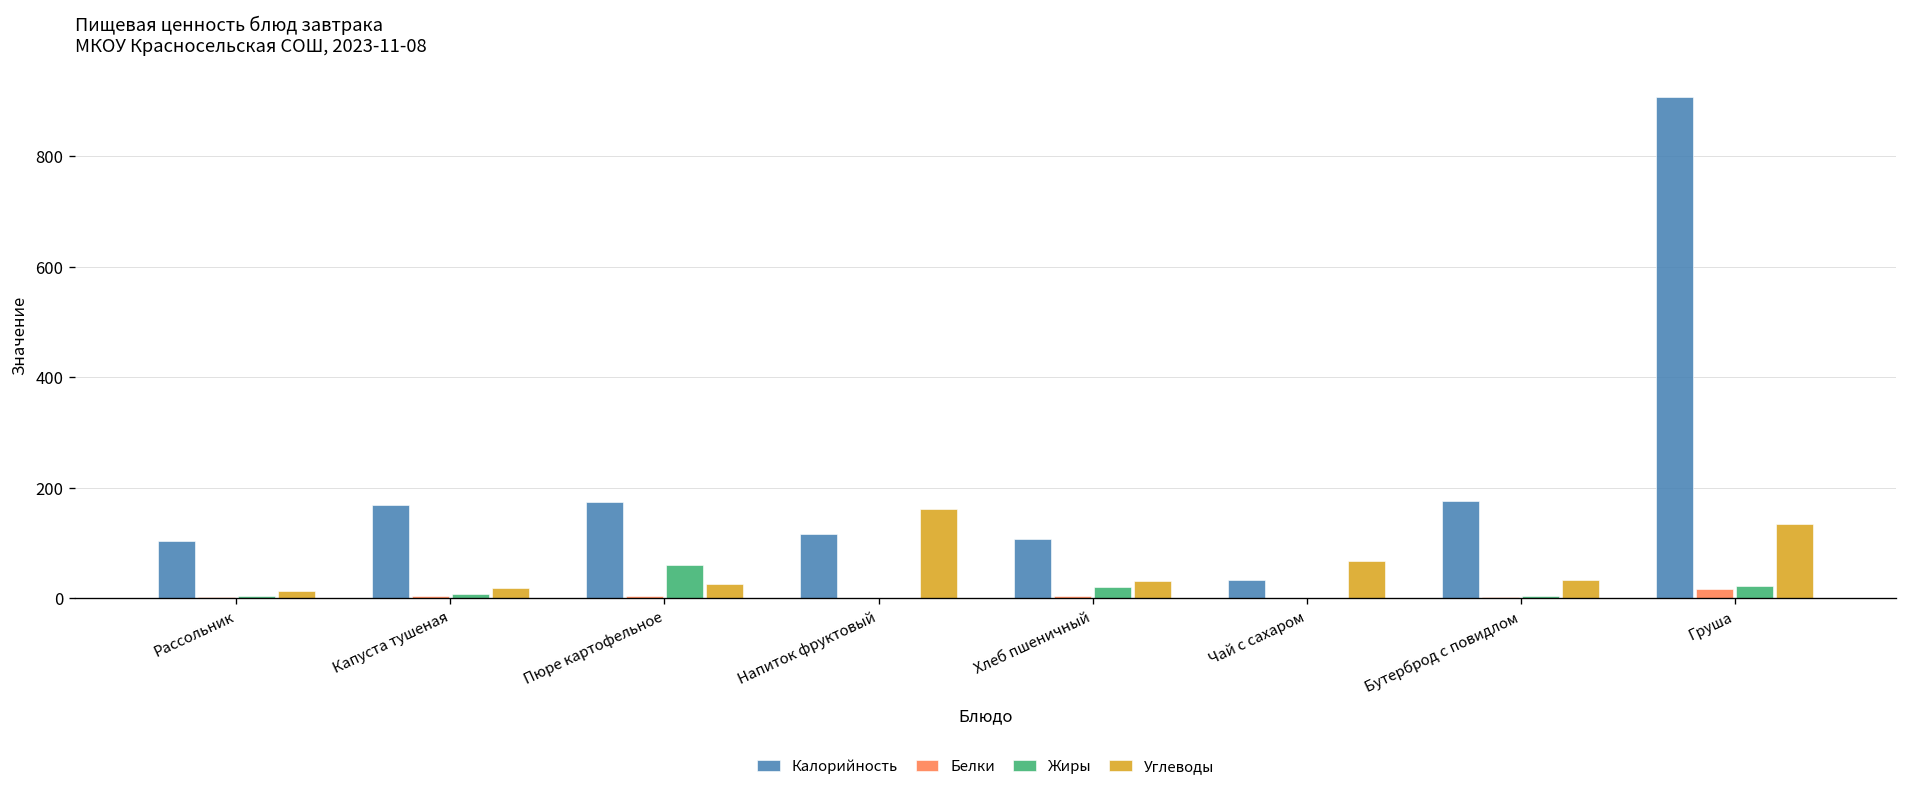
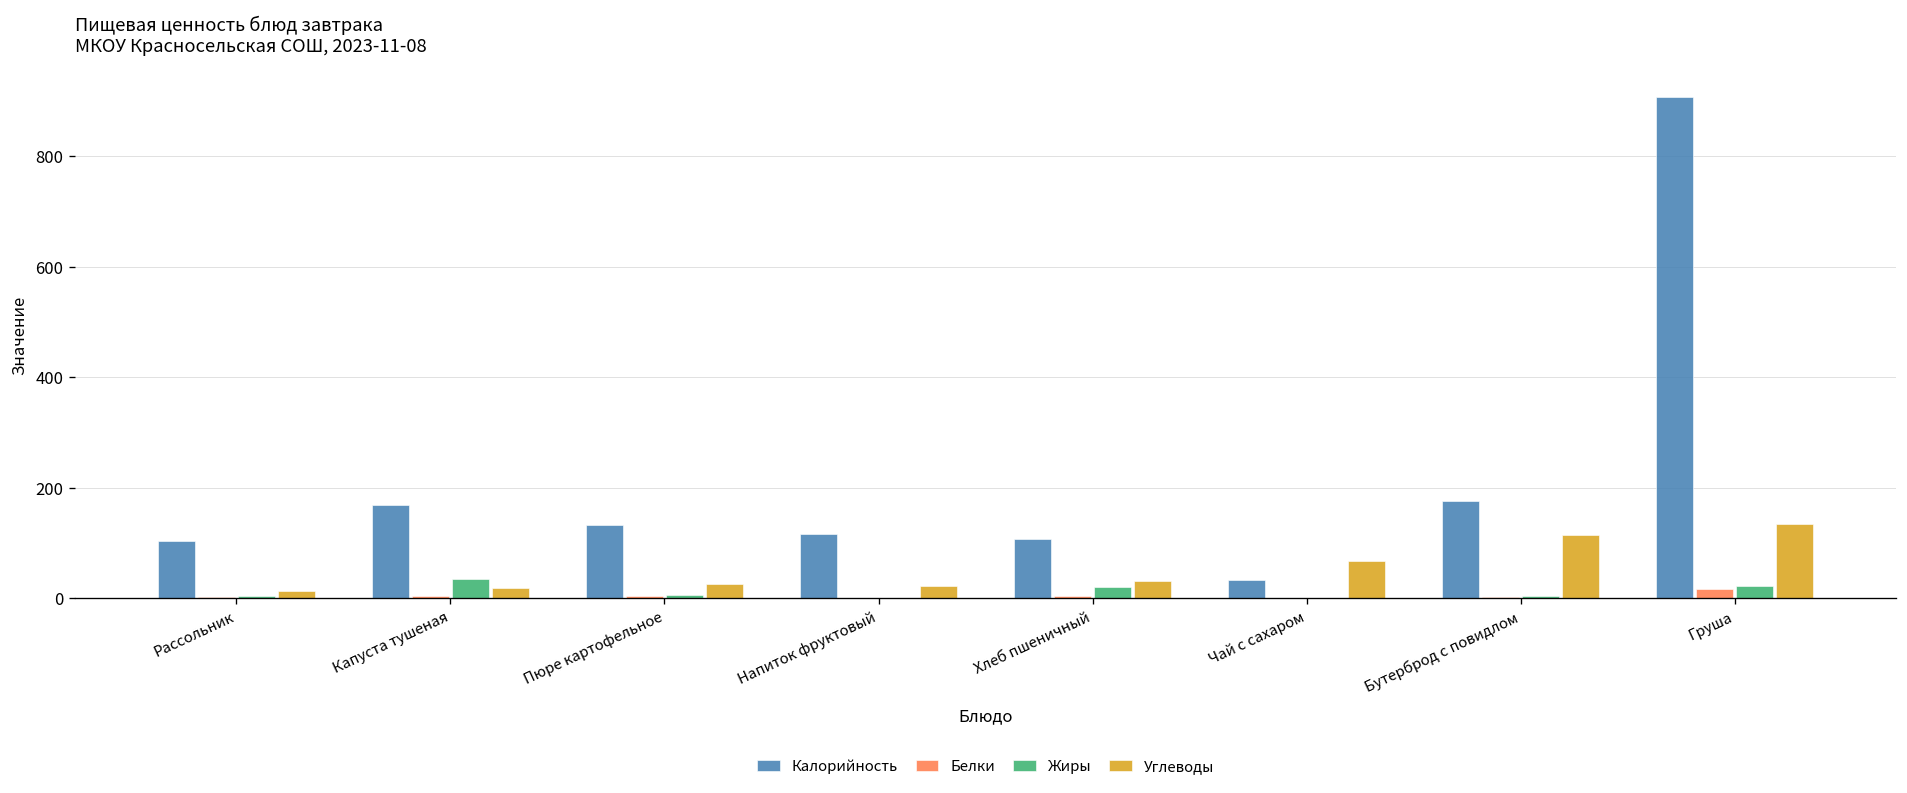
Жиры, Капуста тушеная: 10 -> 40
Калорийность, Пюре картофельное: 180 -> 130
Жиры, Пюре картофельное: 60 -> 10
Углеводы, Напиток фруктовый: 160 -> 20
Углеводы, Бутерброд с повидлом: 30 -> 110
